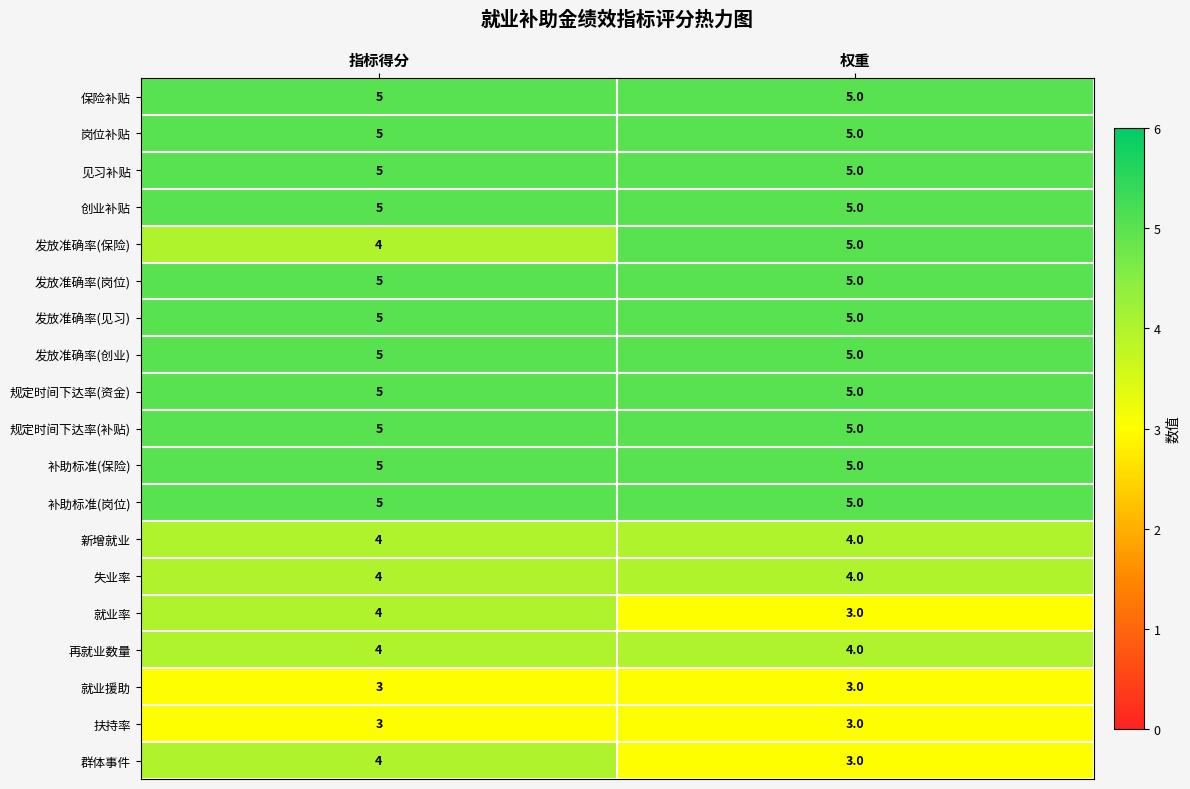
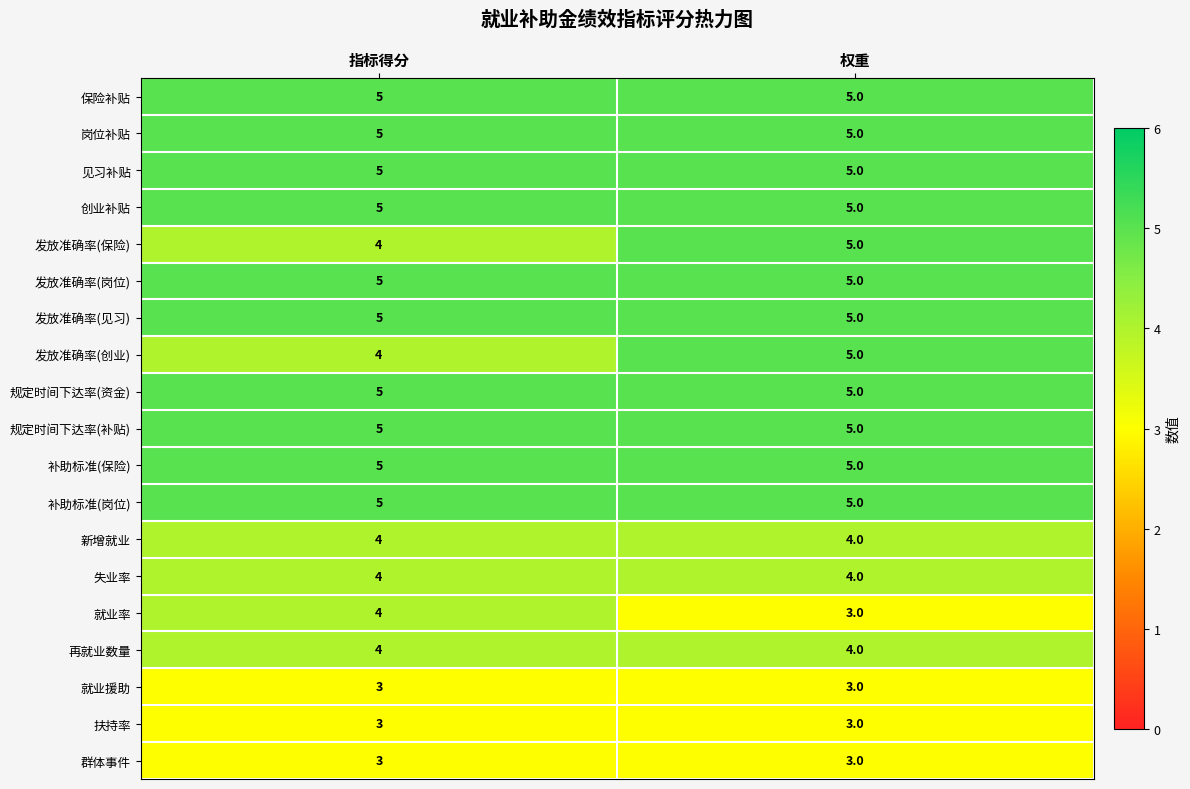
发放准确率(创业), 指标得分: 5 -> 4
群体事件, 指标得分: 4 -> 3
